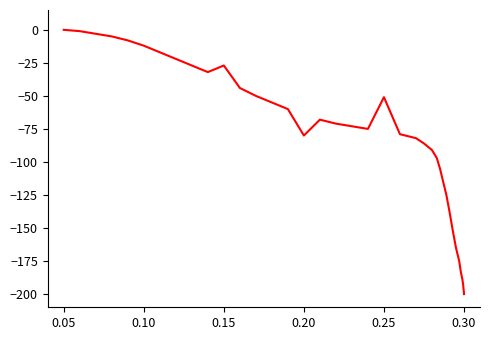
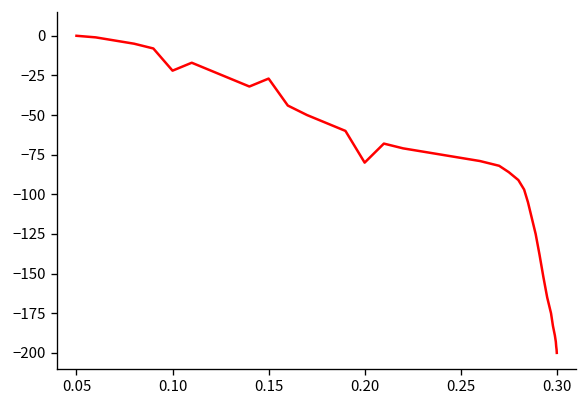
0.10: -12 -> -22
0.25: -51 -> -77
